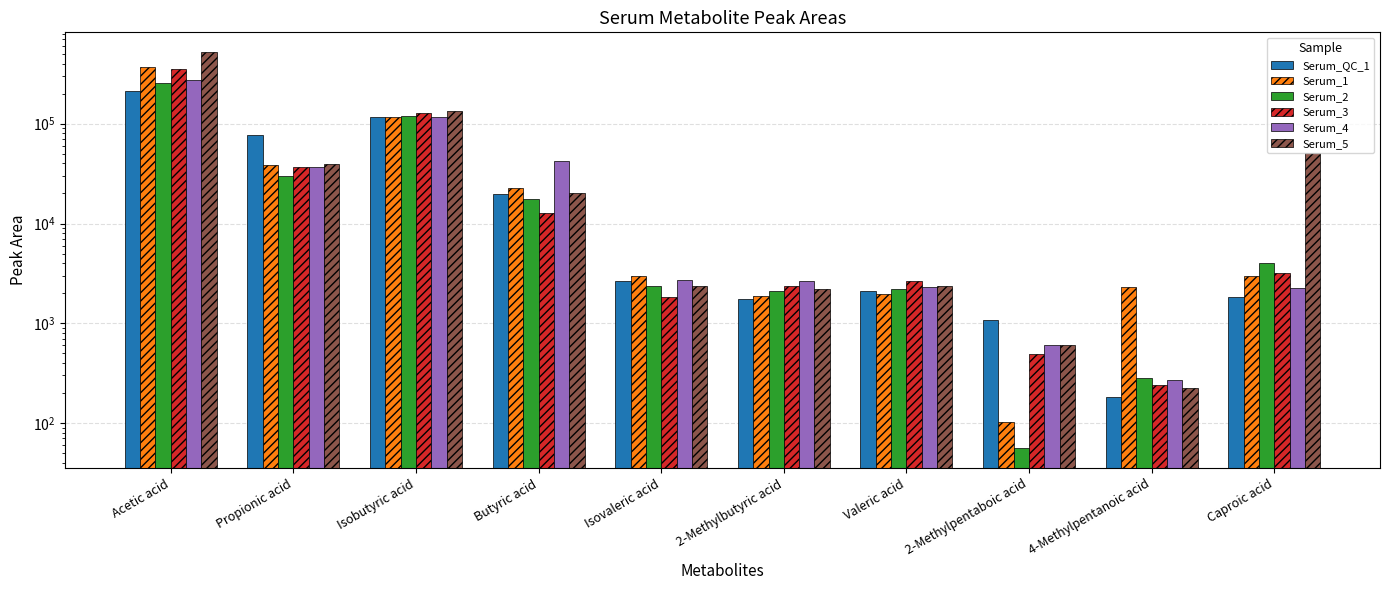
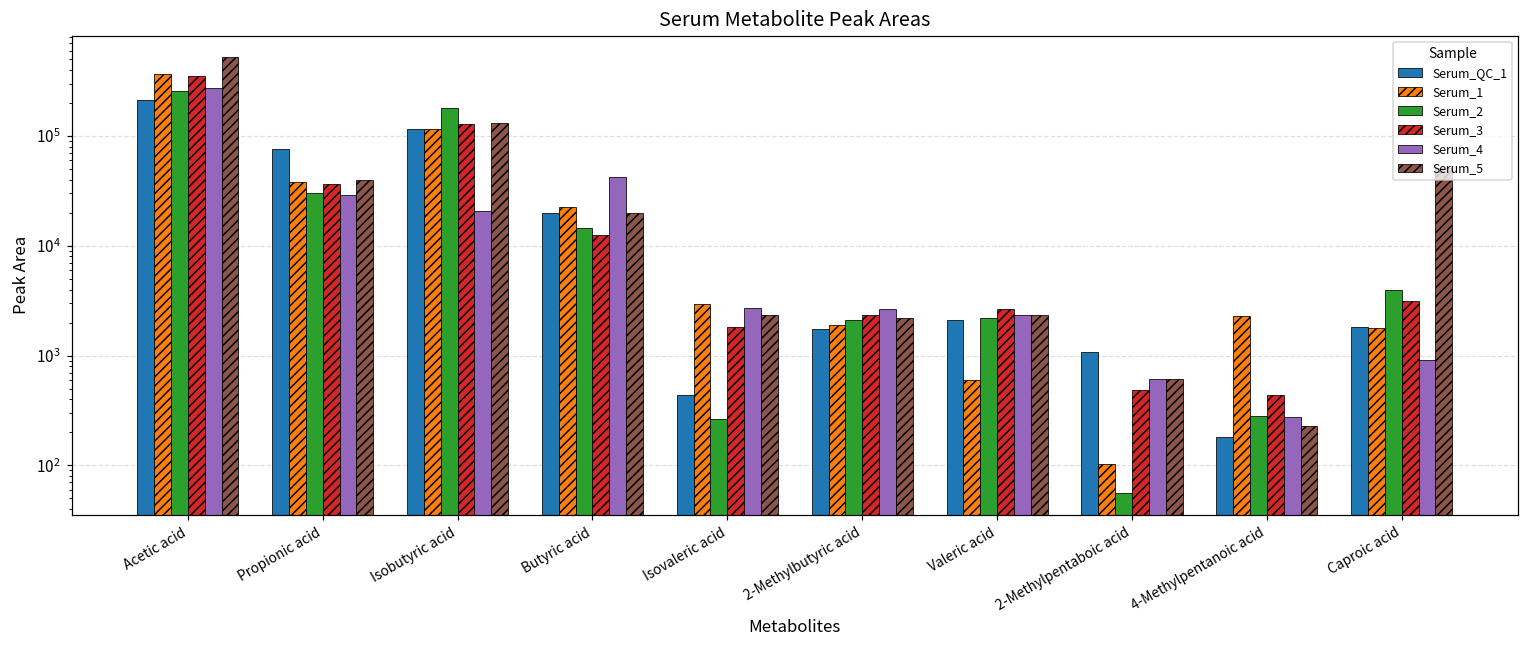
Serum_4, Propionic acid: 37000 -> 29000
Serum_2, Isobutyric acid: 120000 -> 180000
Serum_4, Isobutyric acid: 120000 -> 21000
Serum_2, Butyric acid: 18000 -> 15000
Serum_QC_1, Isovaleric acid: 2700 -> 400
Serum_2, Isovaleric acid: 2300 -> 270
Serum_1, Valeric acid: 2000 -> 600
Serum_3, 4-Methylpentanoic acid: 240 -> 400
Serum_1, Caproic acid: 3000 -> 1800
Serum_4, Caproic acid: 2300 -> 900
